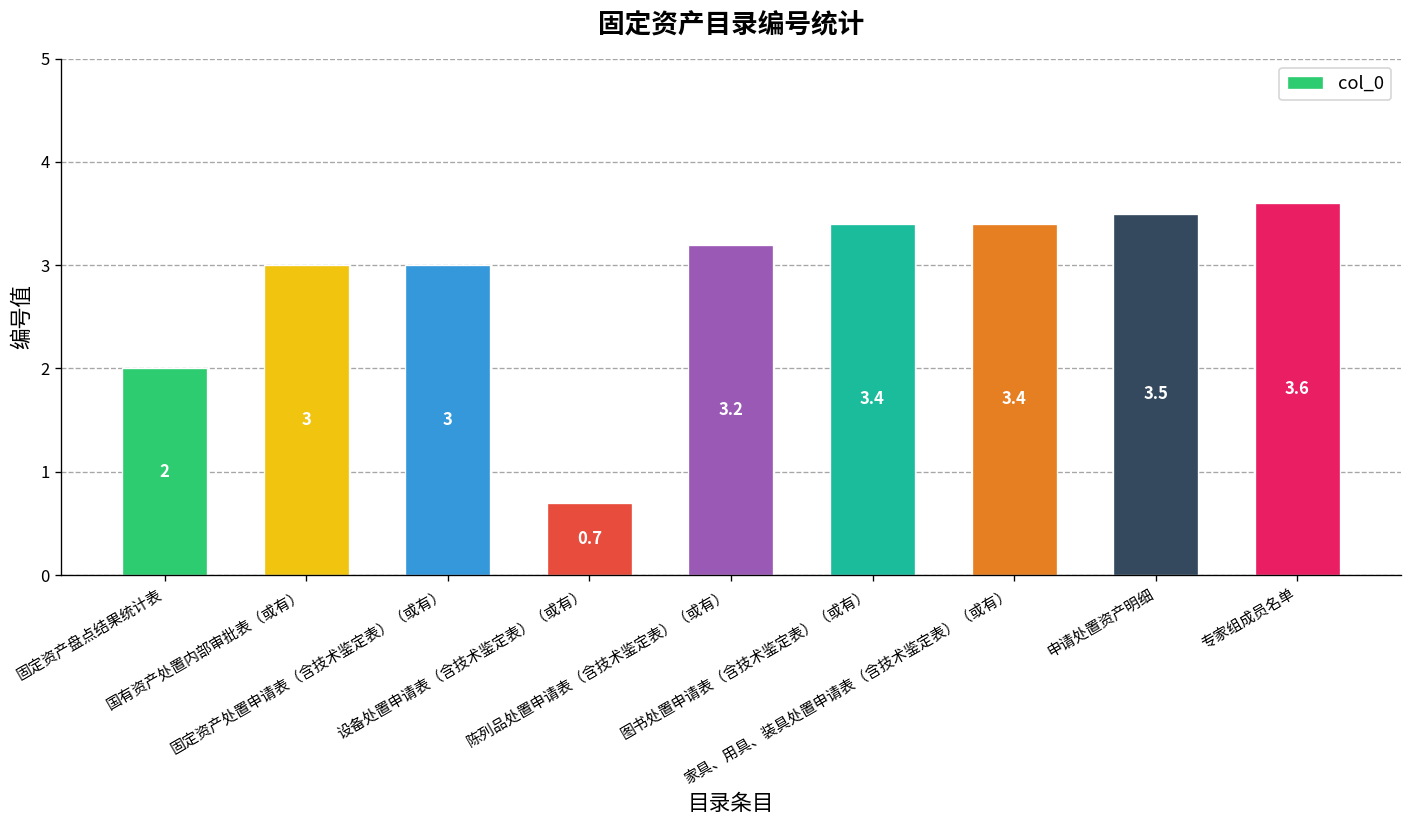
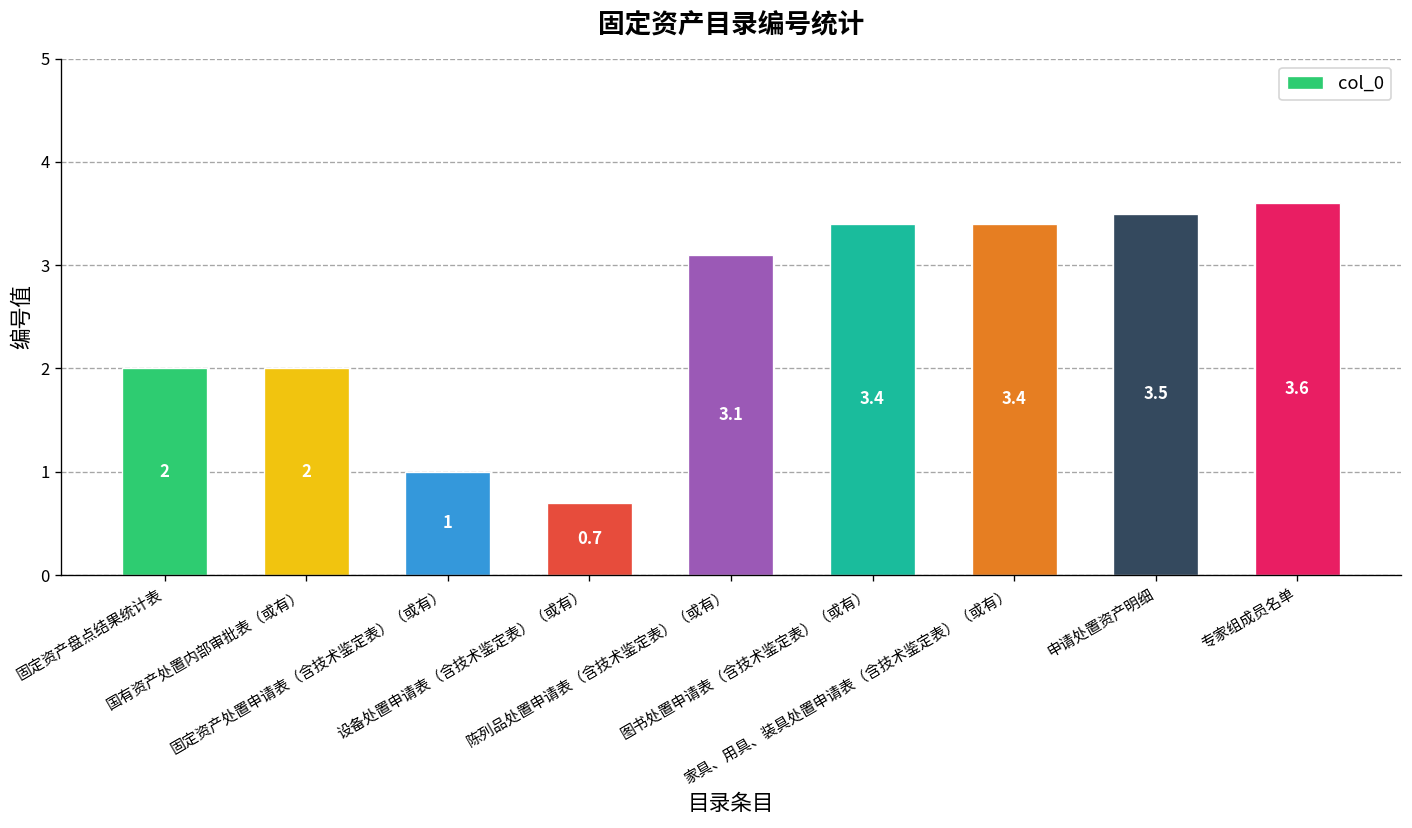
国有资产处置内部审批表（或有）: 3 -> 2
固定资产处置申请表（含技术鉴定表）（或有）: 3 -> 1
陈列品处置申请表（含技术鉴定表）（或有）: 3.2 -> 3.1
